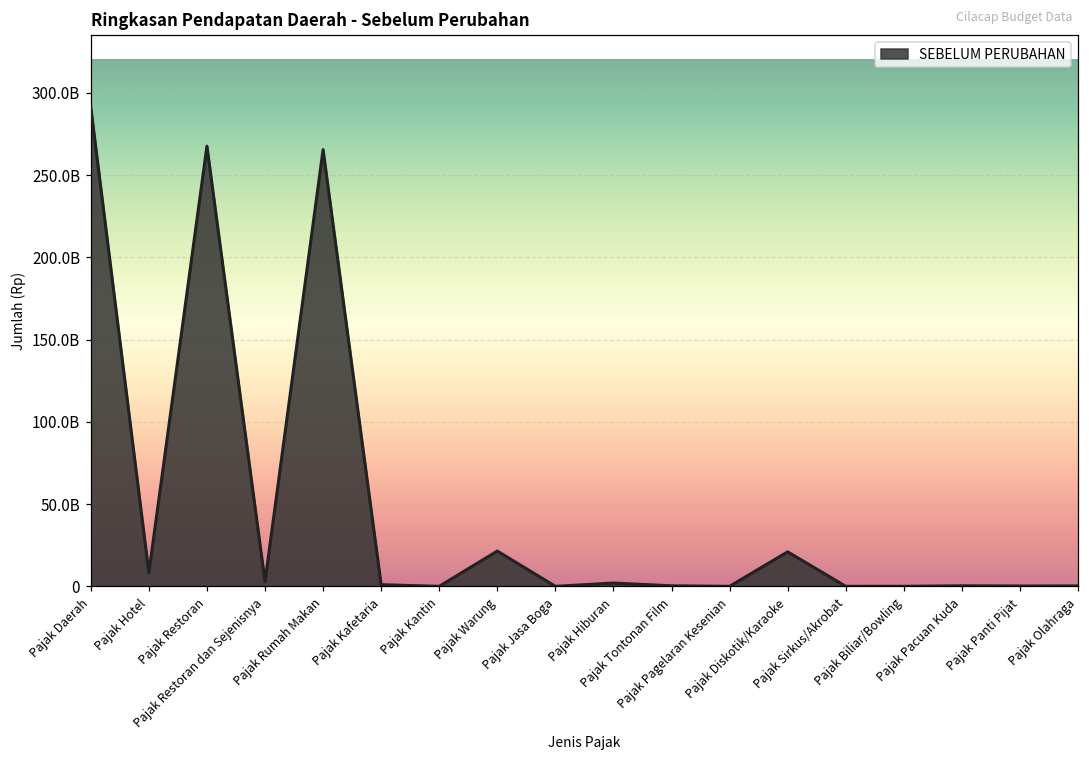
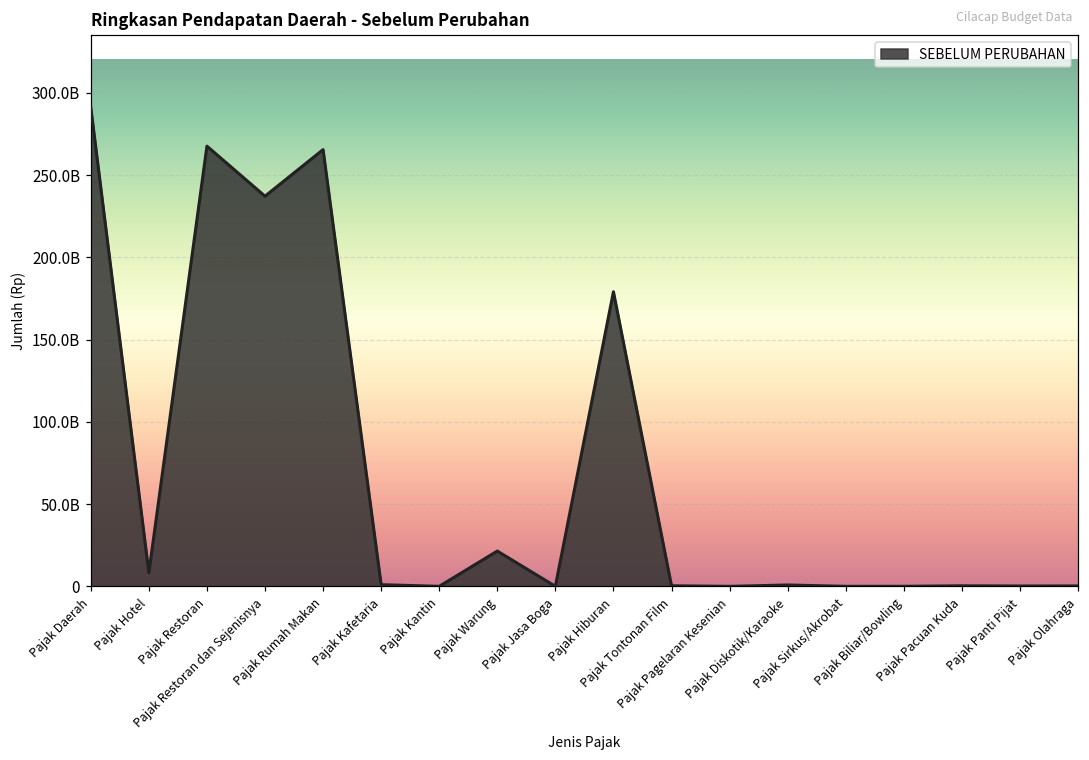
Pajak Restoran dan Sejenisnya: 3000000000 -> 237000000000
Pajak Hiburan: 2000000000 -> 179000000000
Pajak Diskotik/Karaoke: 21000000000 -> 1000000000
